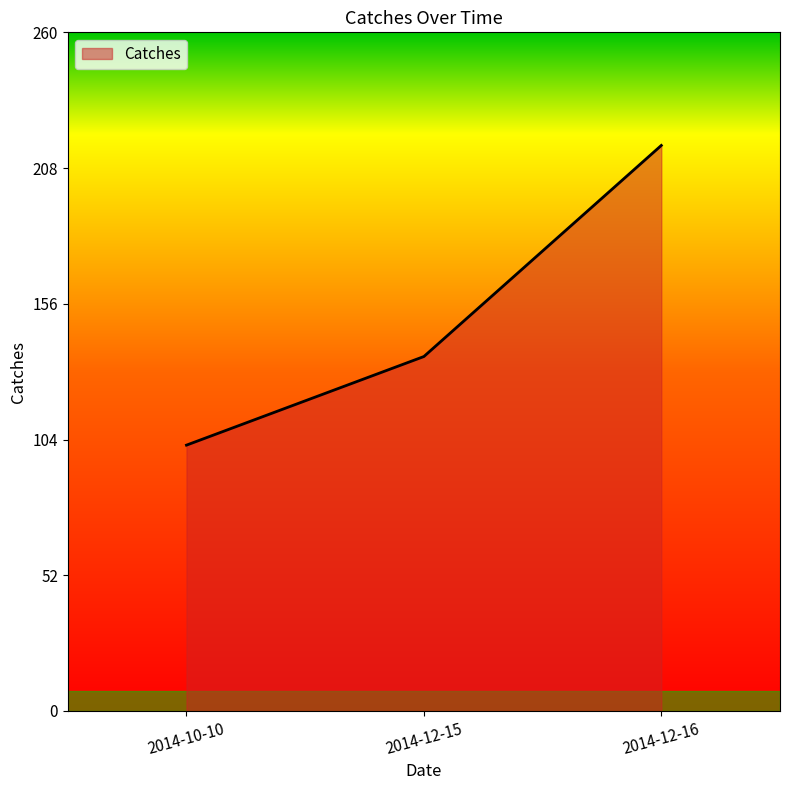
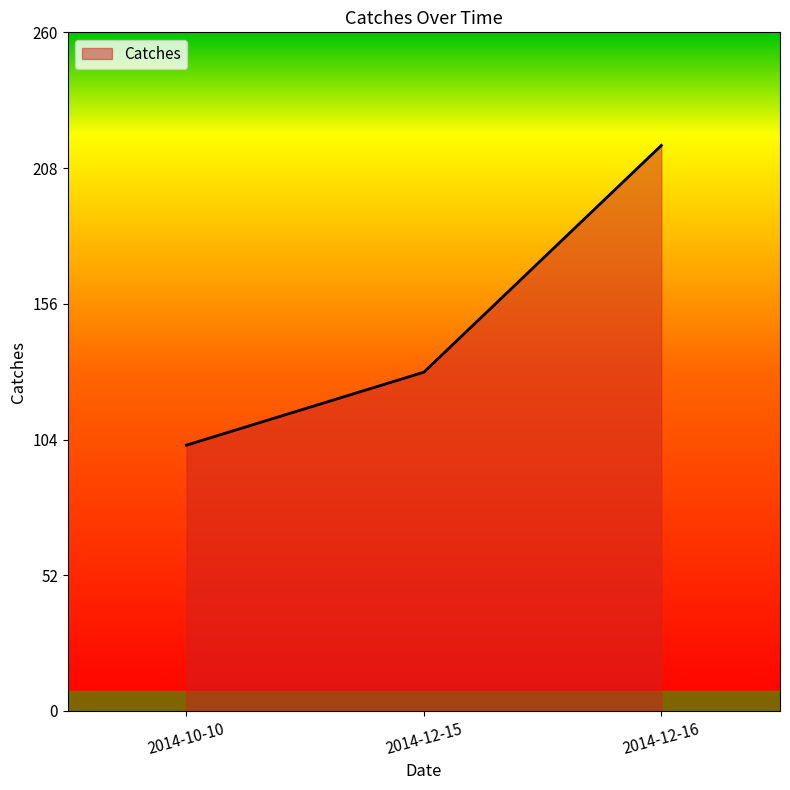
2014-12-15: 136 -> 130
